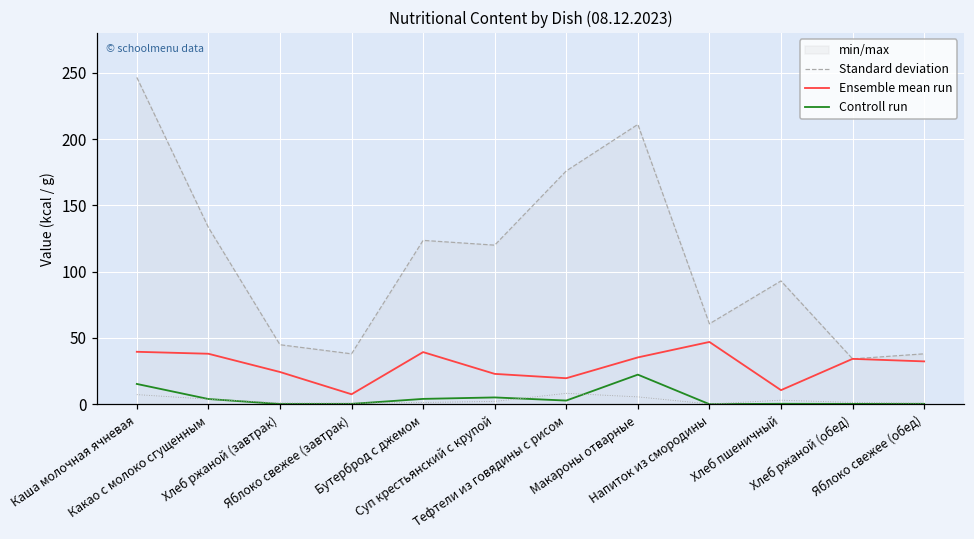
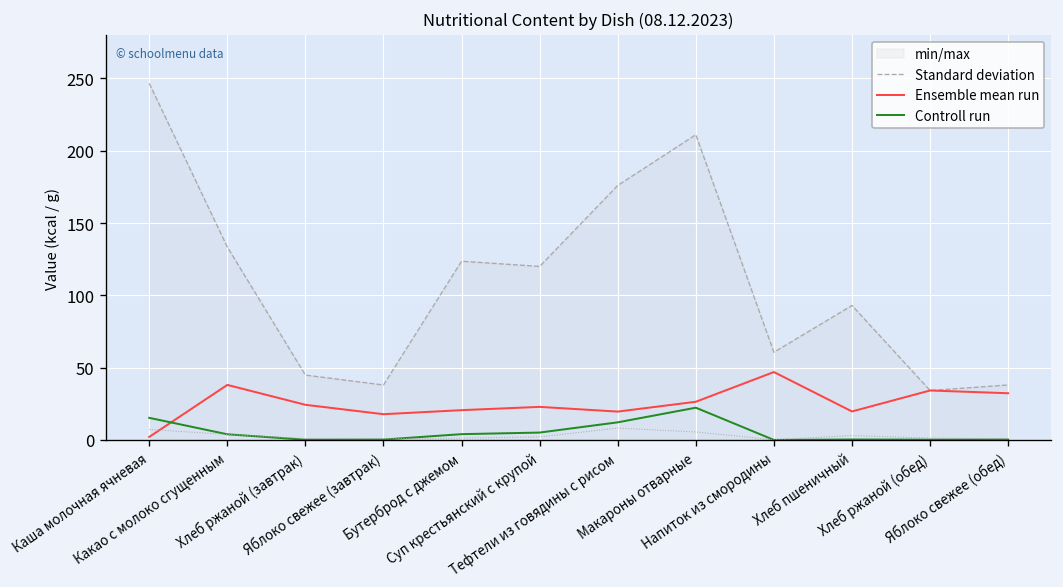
Ensemble mean run, Каша молочная ячневая: 40 -> 2
Ensemble mean run, Яблоко свежее (завтрак): 8 -> 18
Ensemble mean run, Бутерброд с джемом: 39 -> 21
Controll run, Тефтели из говядины с рисом: 3 -> 12
Ensemble mean run, Макароны отварные: 35 -> 26
Ensemble mean run, Хлеб пшеничный: 11 -> 20
